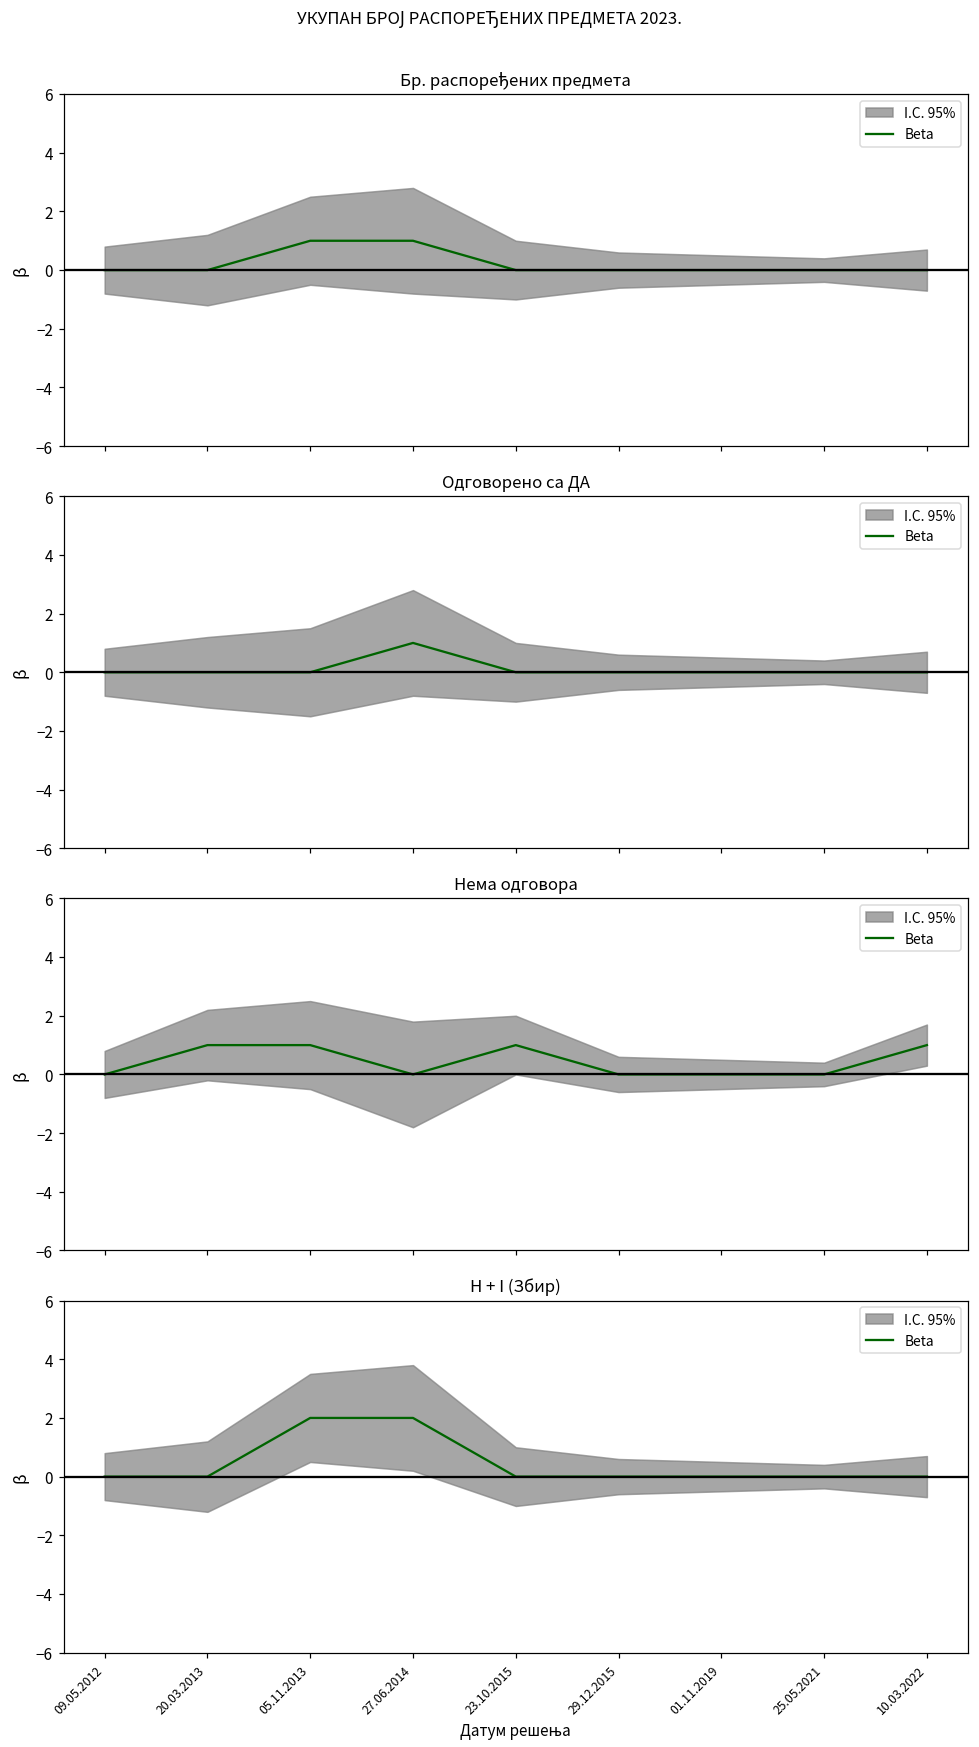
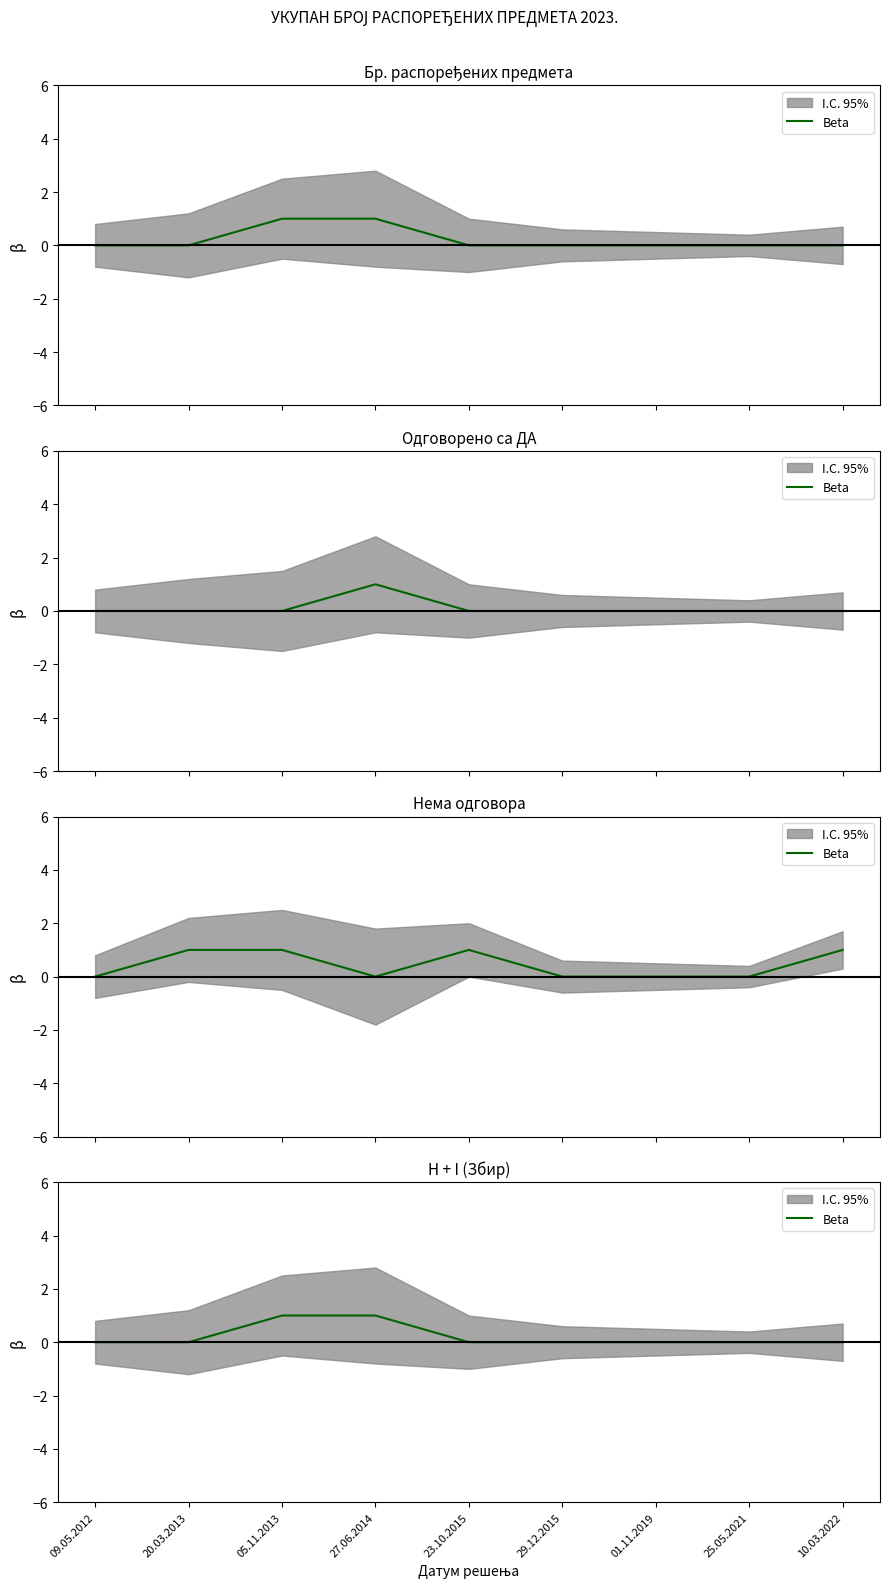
H + I (Збир), Beta, 05.11.2013: 2 -> 1
H + I (Збир), Beta, 27.06.2014: 2 -> 1
